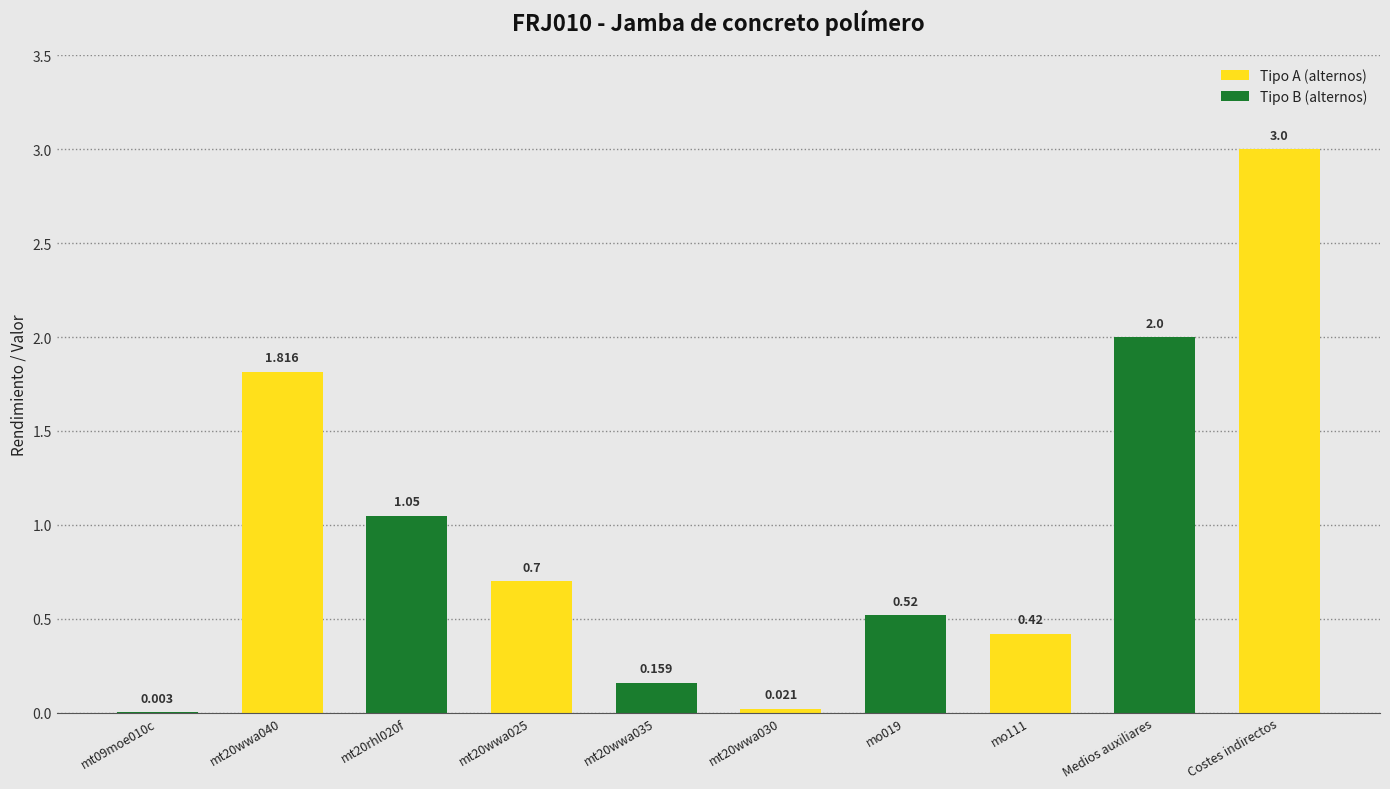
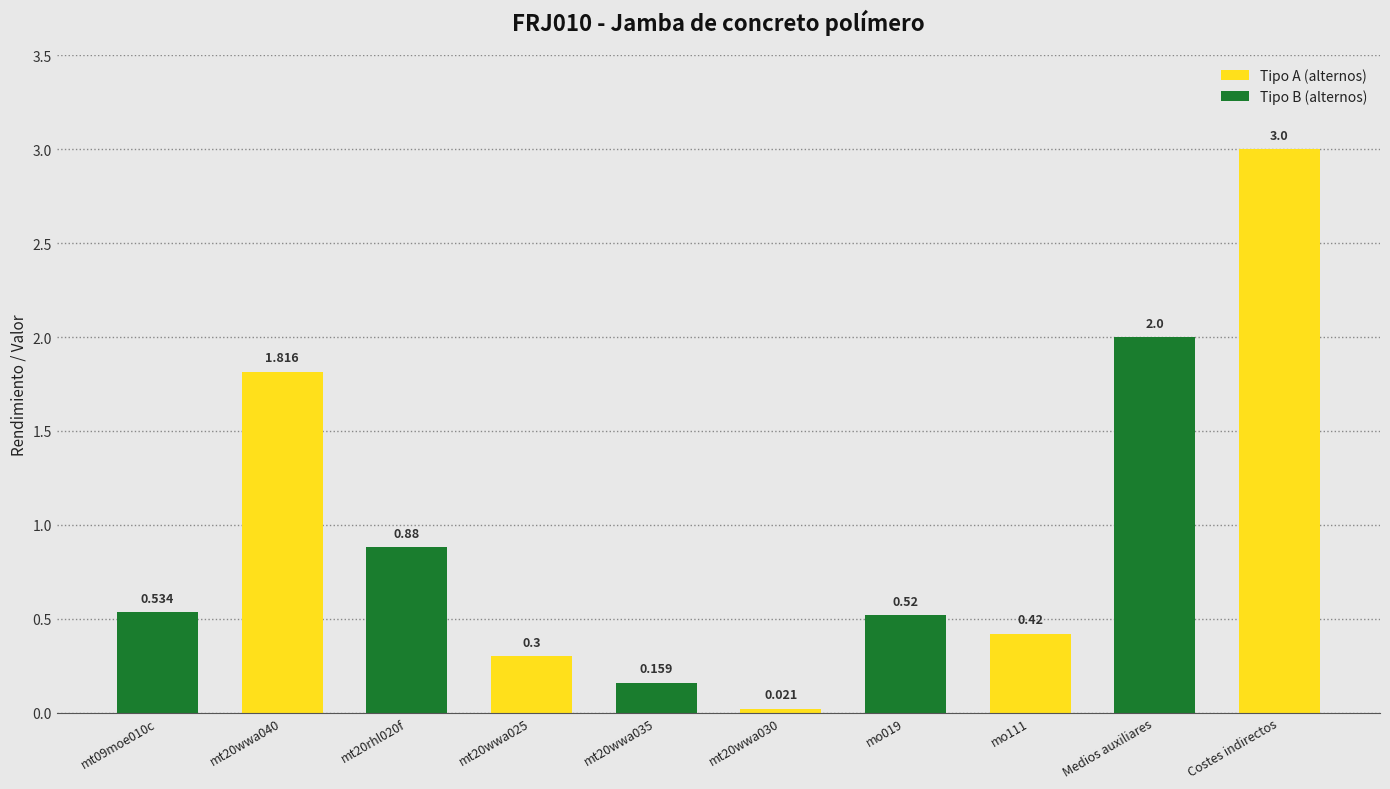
mt09moe010c: 0.003 -> 0.534
mt20rhl020f: 1.05 -> 0.88
mt20wwa025: 0.7 -> 0.3
